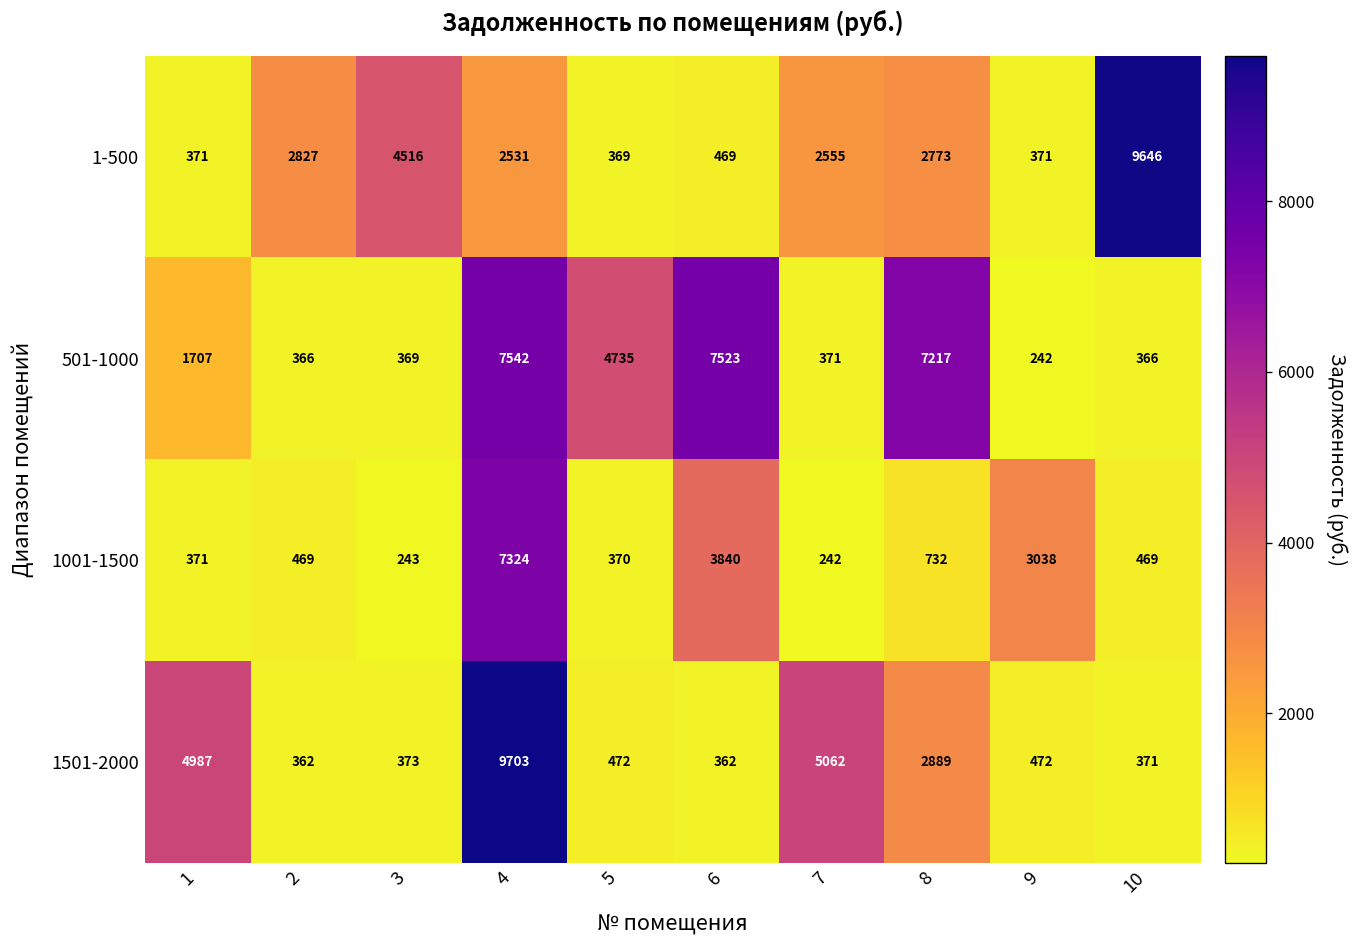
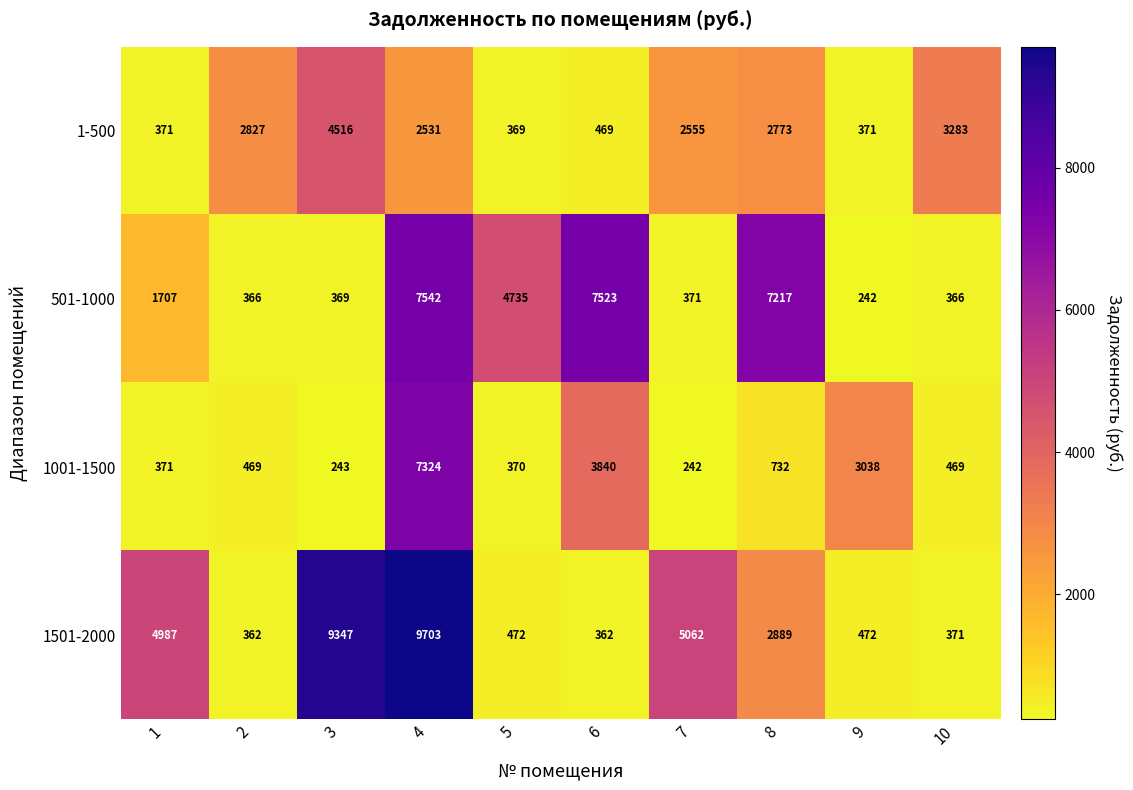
1-500, 10: 9646 -> 3283
1501-2000, 3: 373 -> 9347
